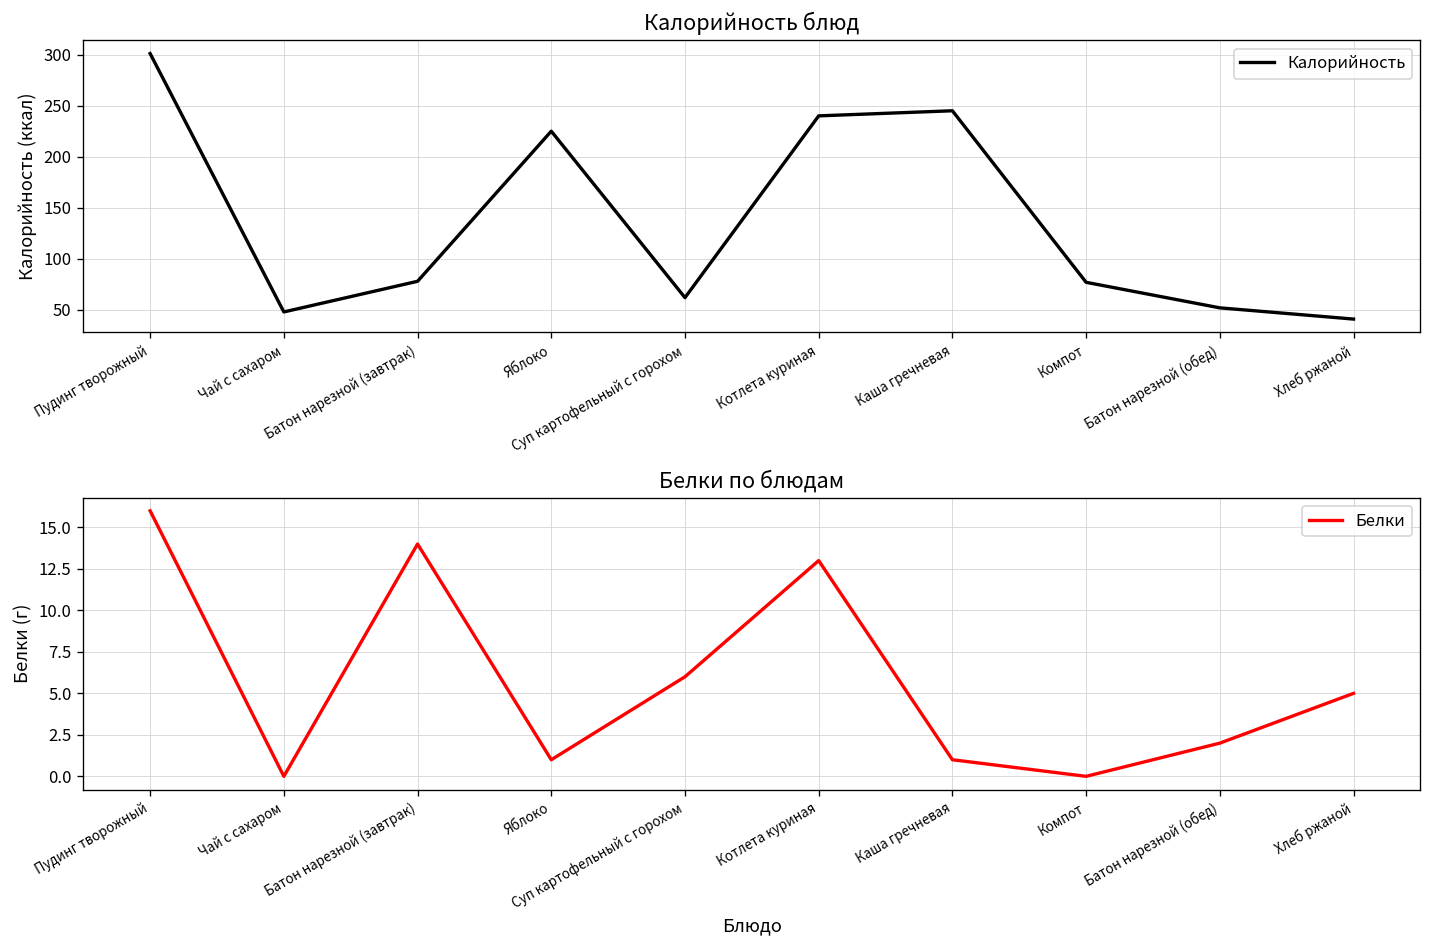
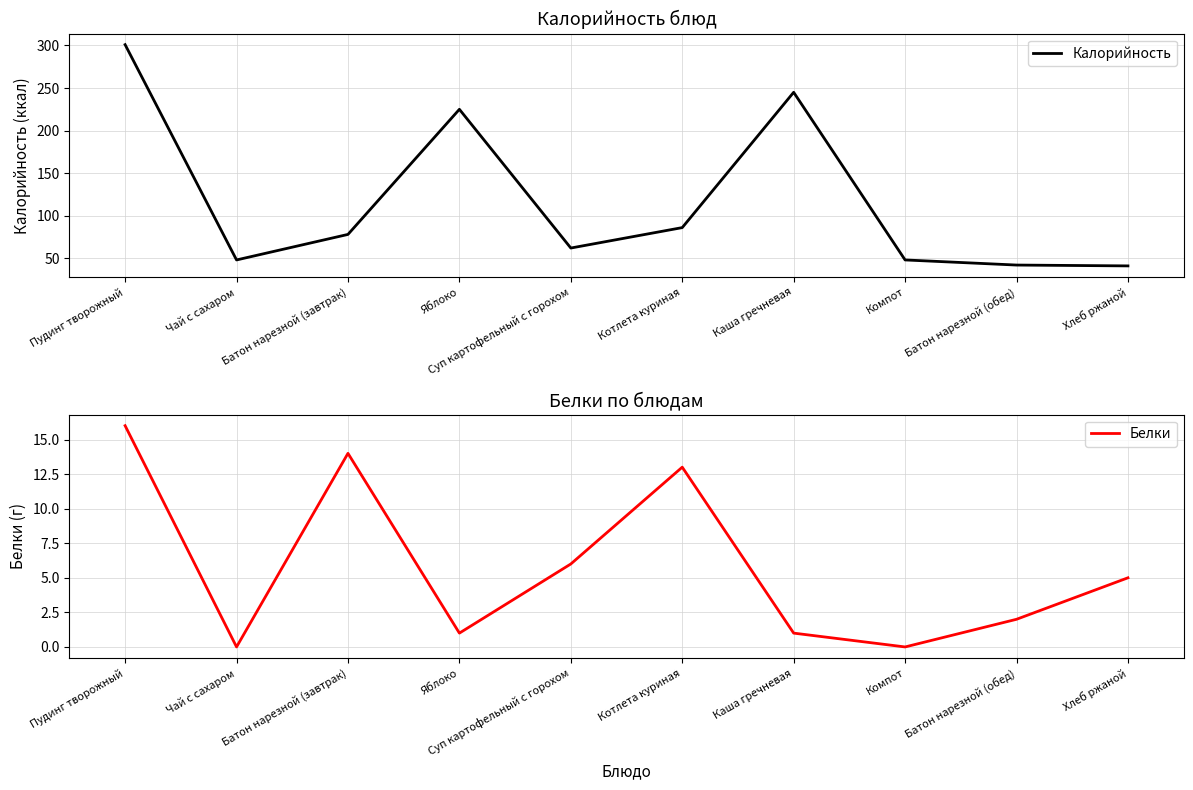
Калорийность блюд, Котлета куриная: 240 -> 90
Калорийность блюд, Компот: 80 -> 50
Калорийность блюд, Батон нарезной (обед): 50 -> 40
